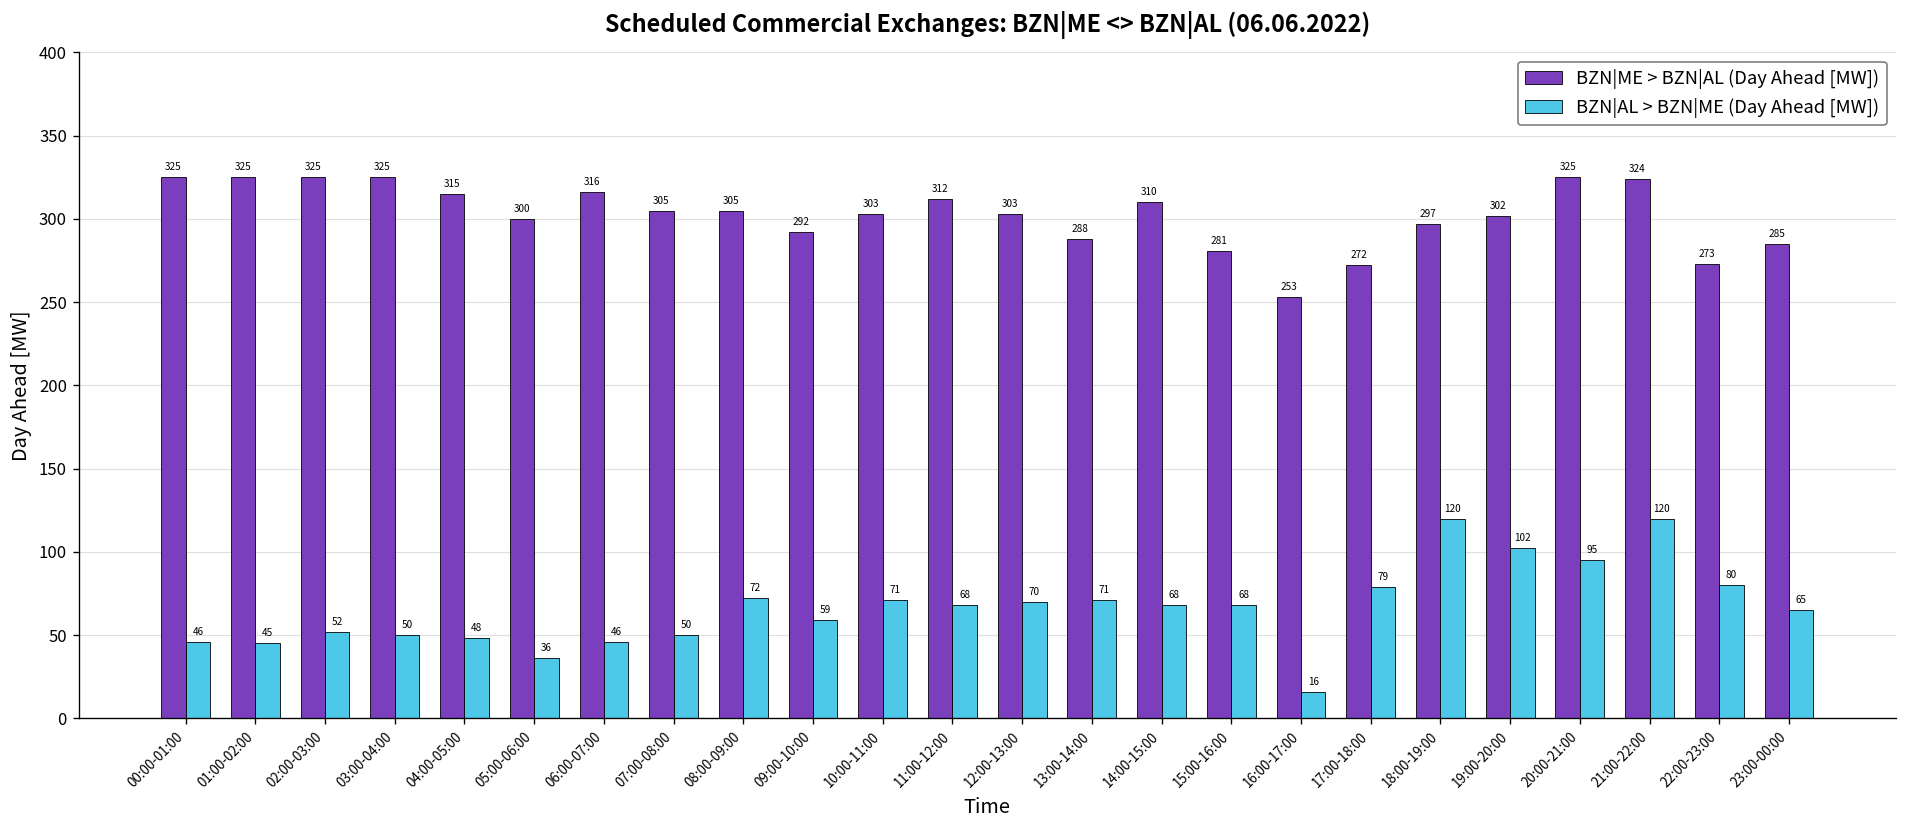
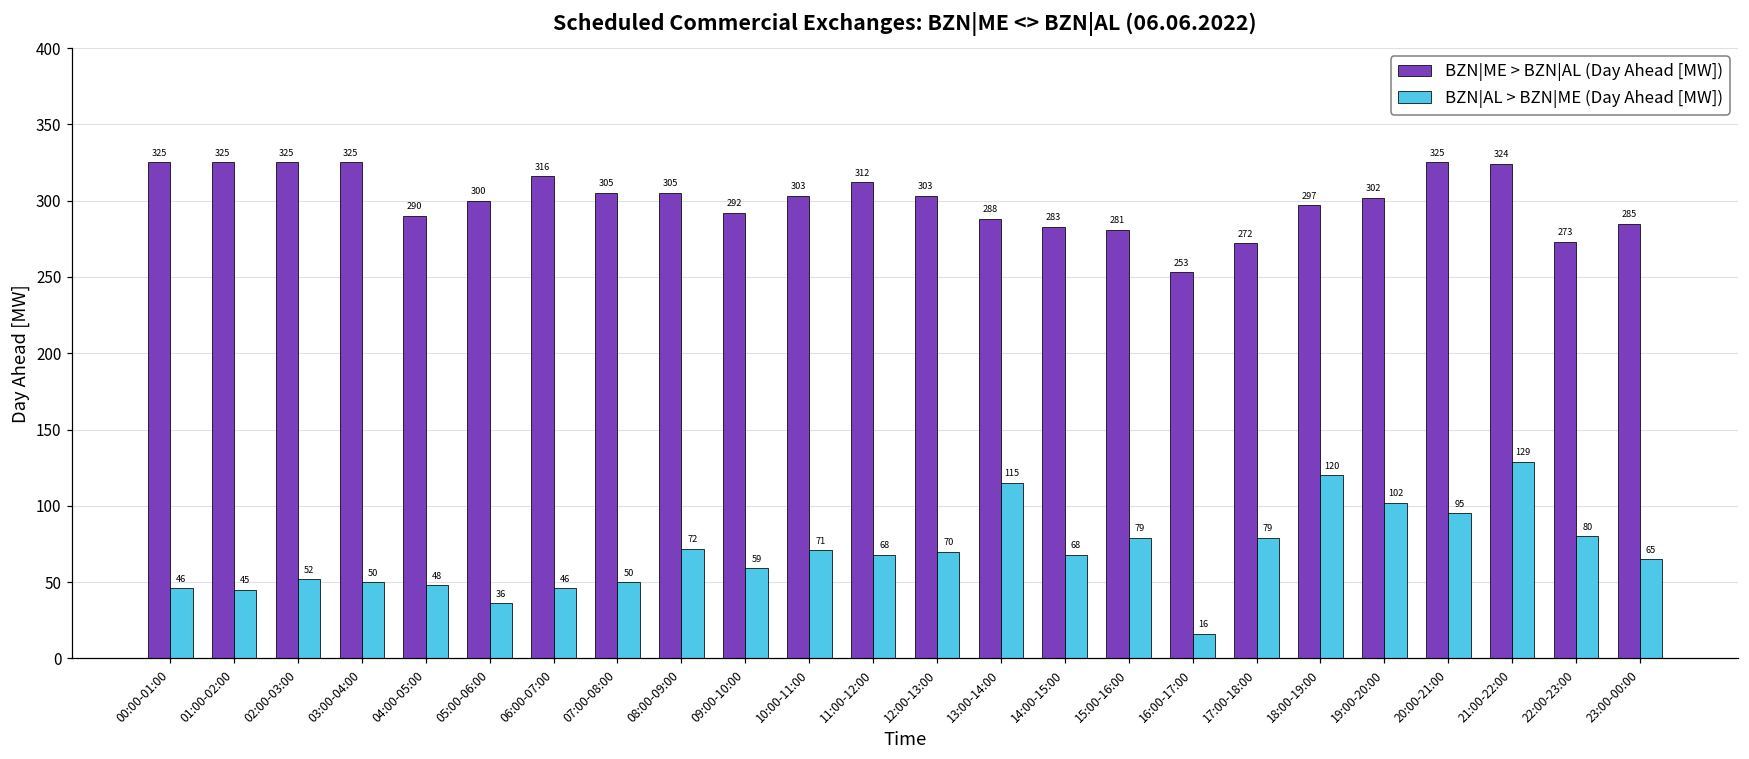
BZN|ME > BZN|AL (Day Ahead [MW]), 04:00-05:00: 315 -> 290
BZN|AL > BZN|ME (Day Ahead [MW]), 13:00-14:00: 71 -> 115
BZN|ME > BZN|AL (Day Ahead [MW]), 14:00-15:00: 310 -> 283
BZN|AL > BZN|ME (Day Ahead [MW]), 15:00-16:00: 68 -> 79
BZN|AL > BZN|ME (Day Ahead [MW]), 21:00-22:00: 120 -> 129
